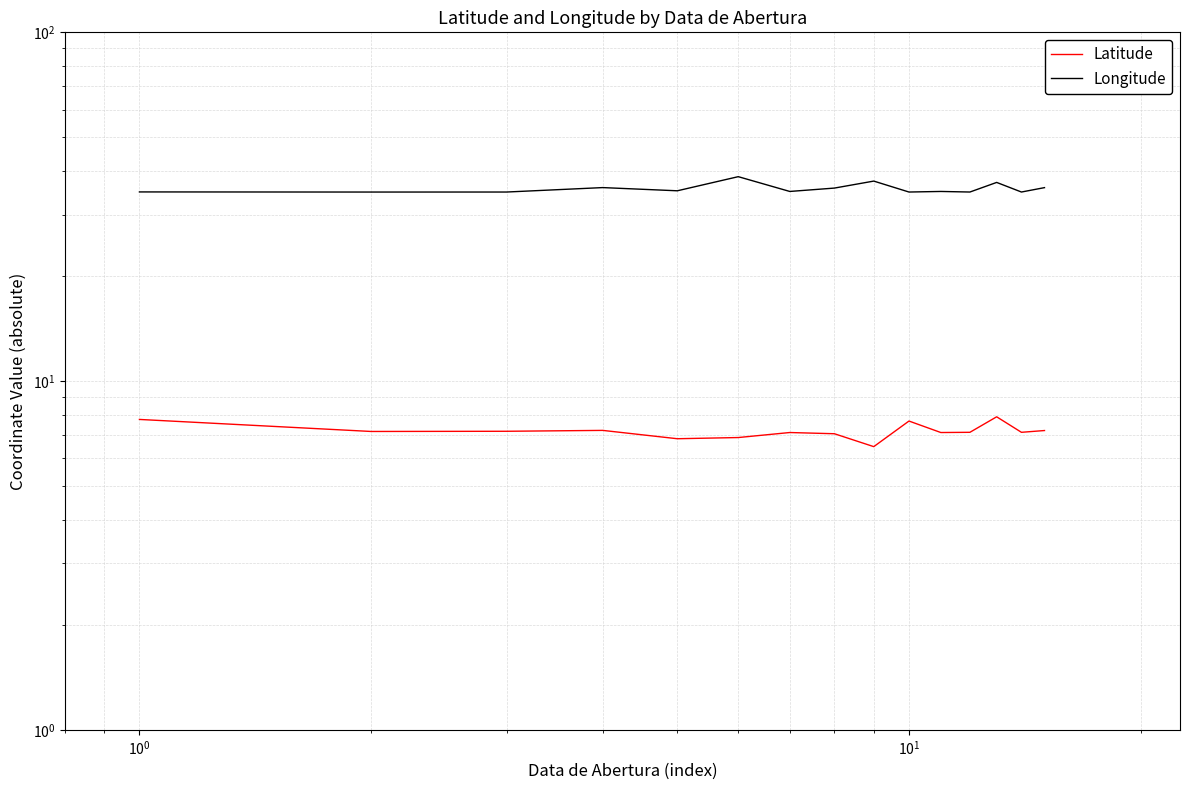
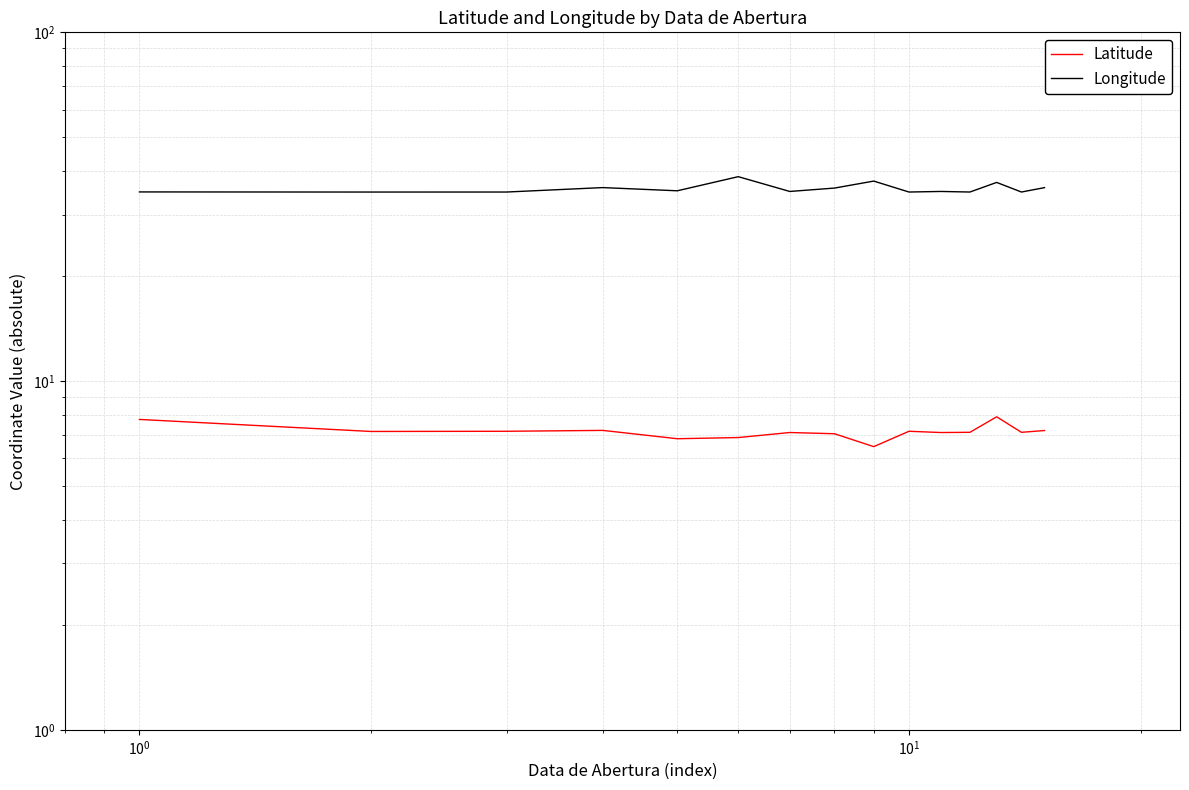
Latitude, 10^1: 7.7 -> 7.2
